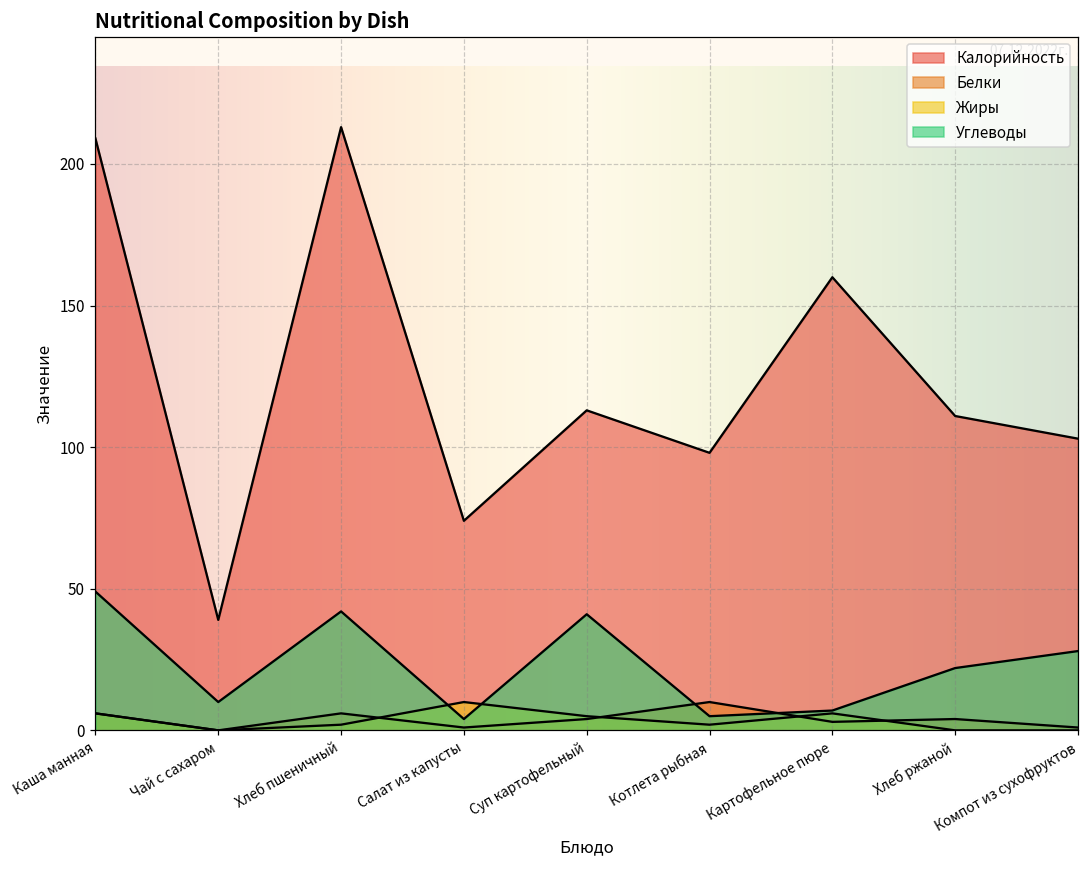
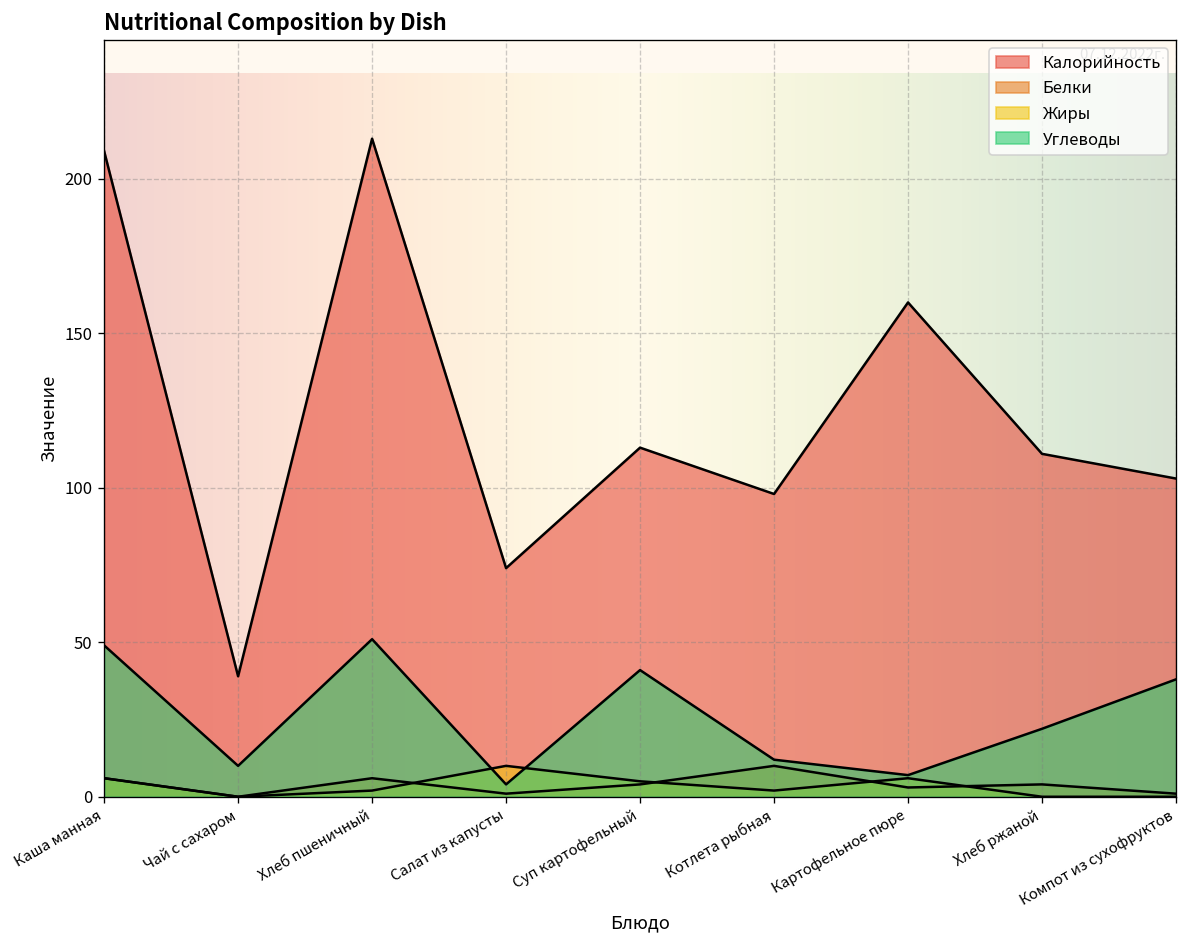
Углеводы, Хлеб пшеничный: 42 -> 51
Углеводы, Котлета рыбная: 5 -> 12
Углеводы, Компот из сухофруктов: 28 -> 38
